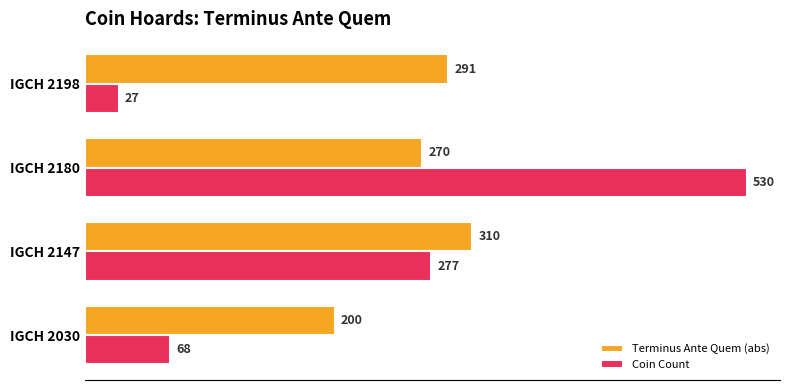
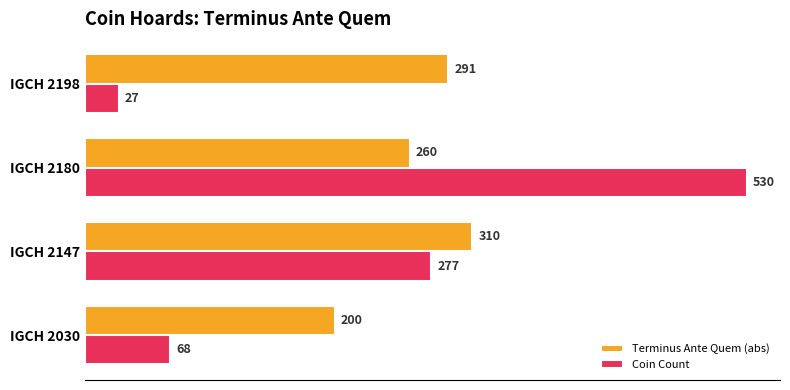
Terminus Ante Quem (abs), IGCH 2180: 270 -> 260
